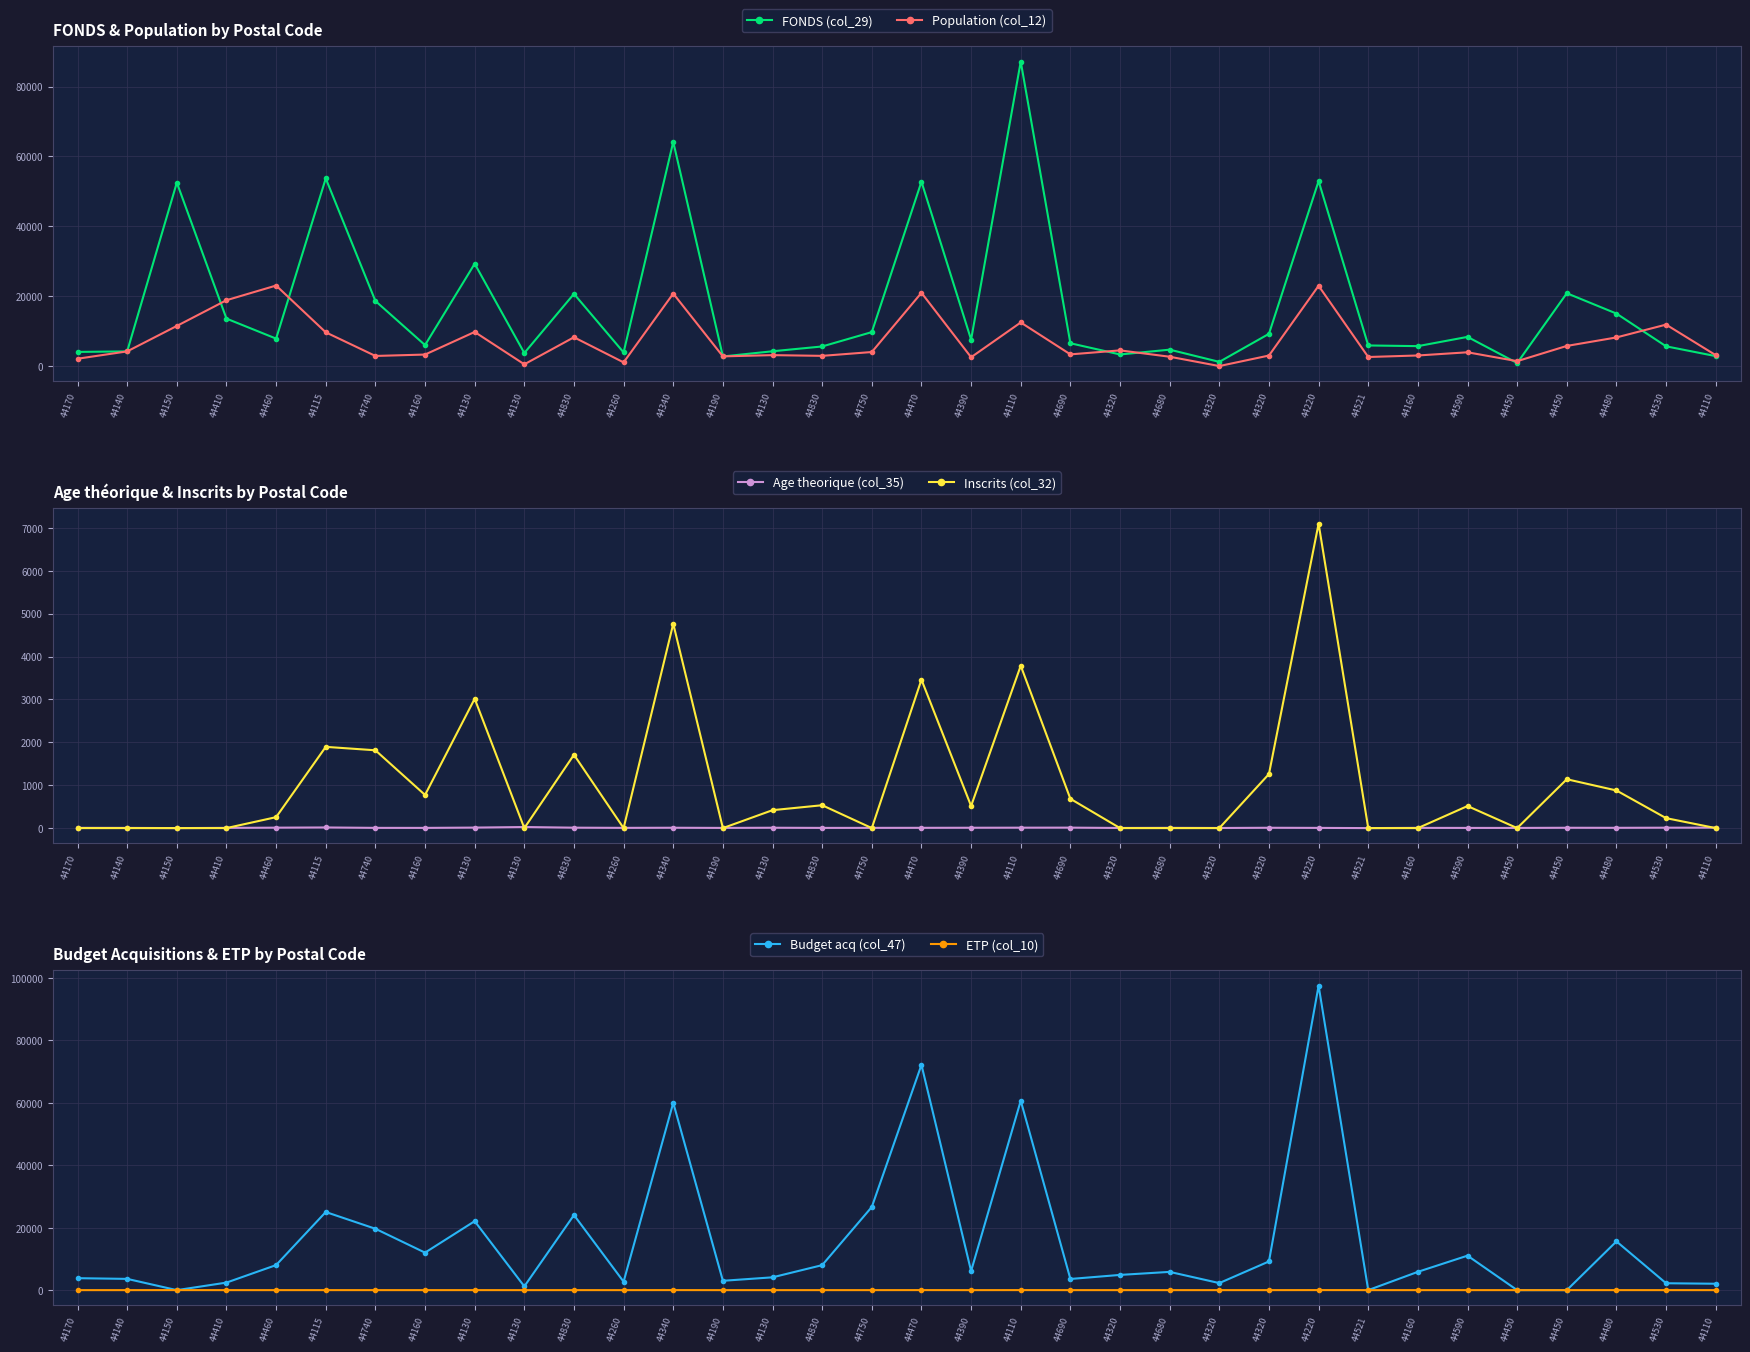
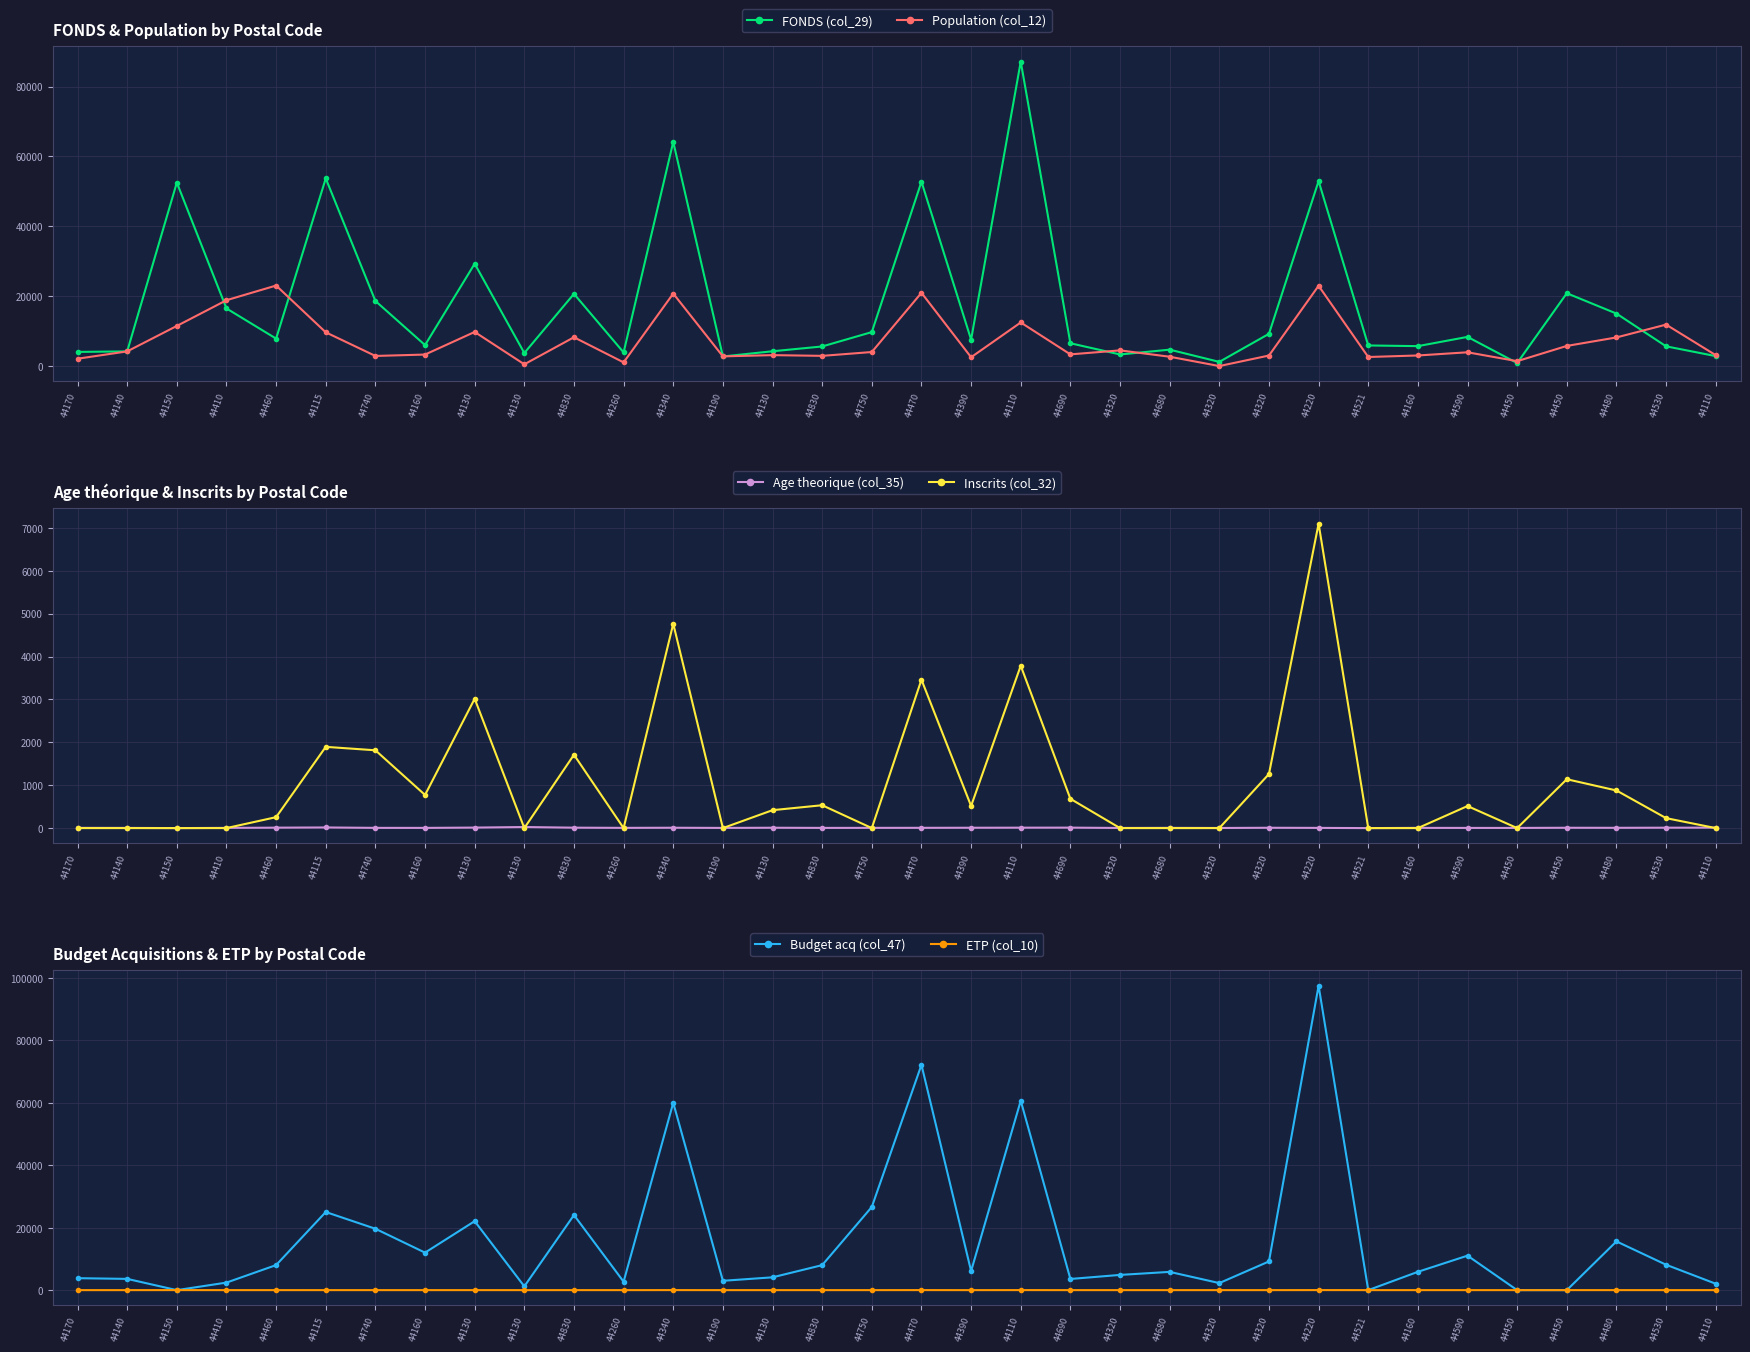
FONDS & Population by Postal Code, FONDS (col_29), 44410: 14000 -> 16000
Budget Acquisitions & ETP by Postal Code, Budget acq (col_47), 44530: 2000 -> 8000
